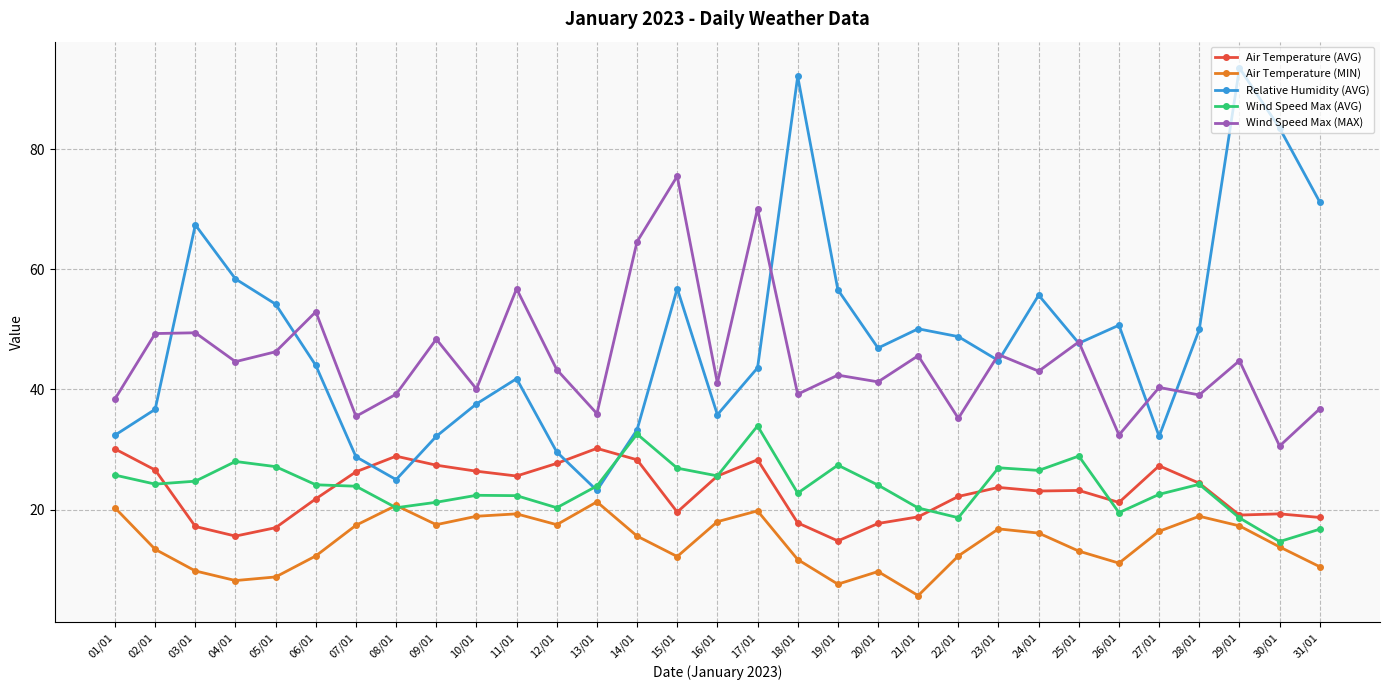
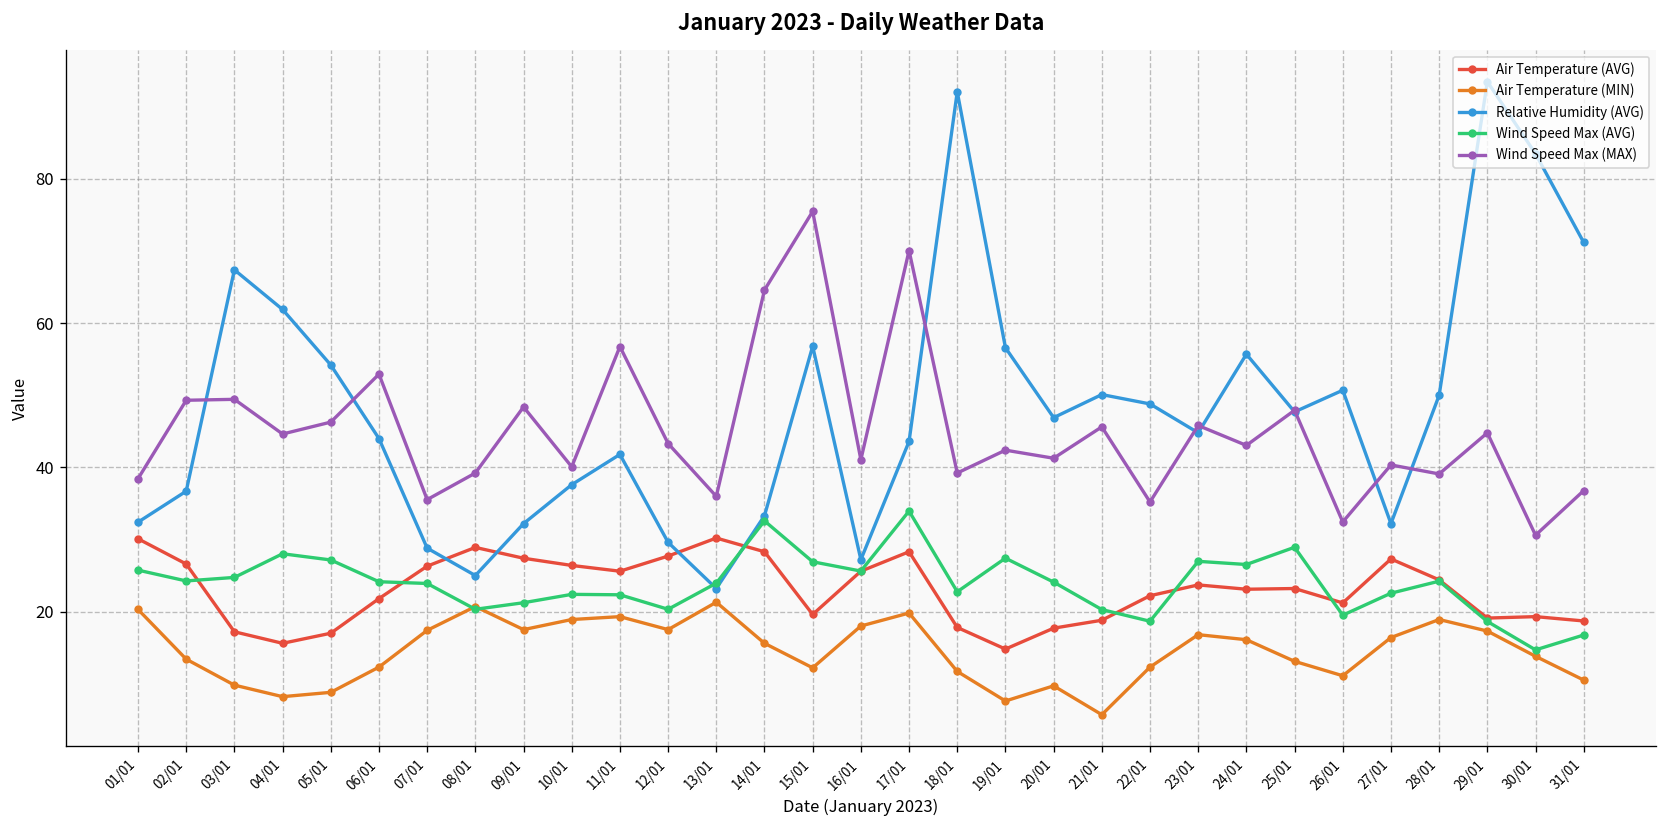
Relative Humidity (AVG), 04/01: 58 -> 62
Relative Humidity (AVG), 16/01: 36 -> 27
